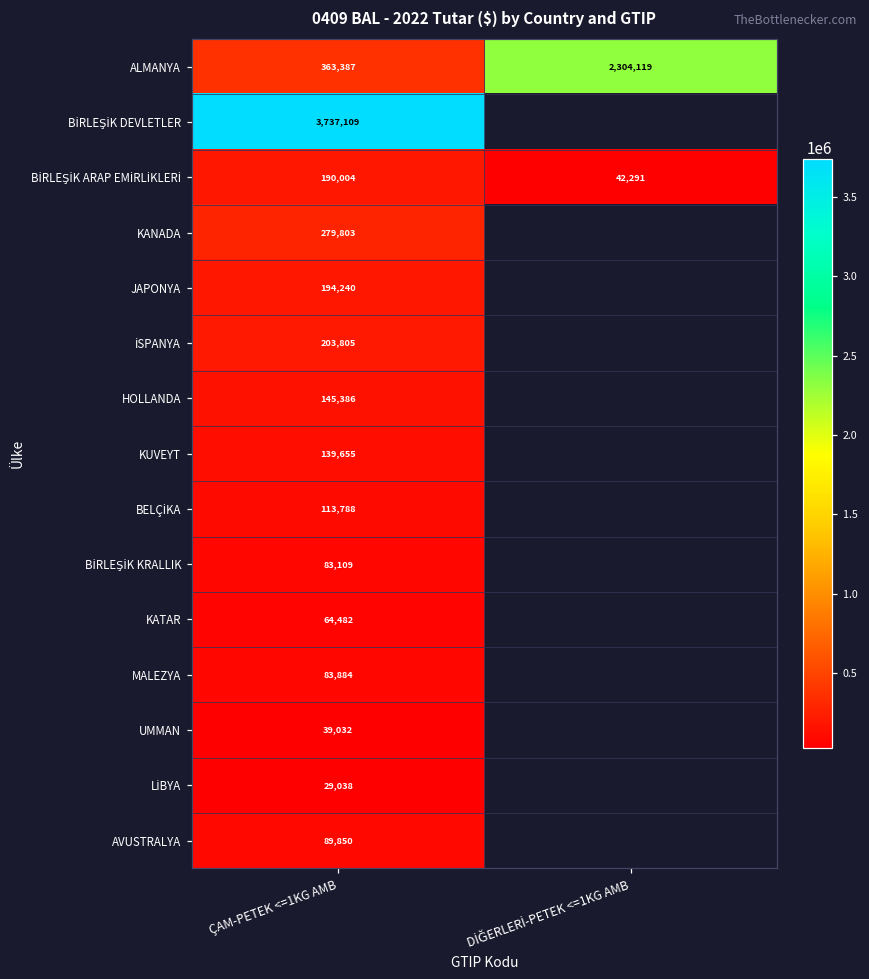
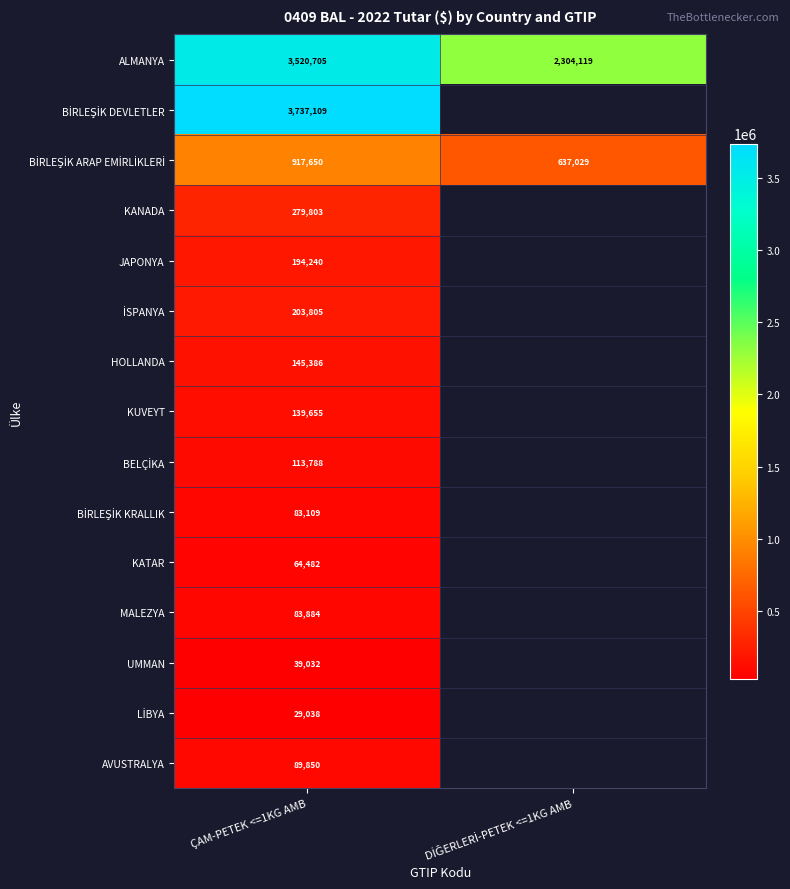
ALMANYA, ÇAM-PETEK <=1KG AMB: 363,387 -> 3,520,705
BİRLEŞİK ARAP EMİRLİKLERİ, ÇAM-PETEK <=1KG AMB: 190,004 -> 917,650
BİRLEŞİK ARAP EMİRLİKLERİ, DİĞERLERİ-PETEK <=1KG AMB: 42,291 -> 637,029
